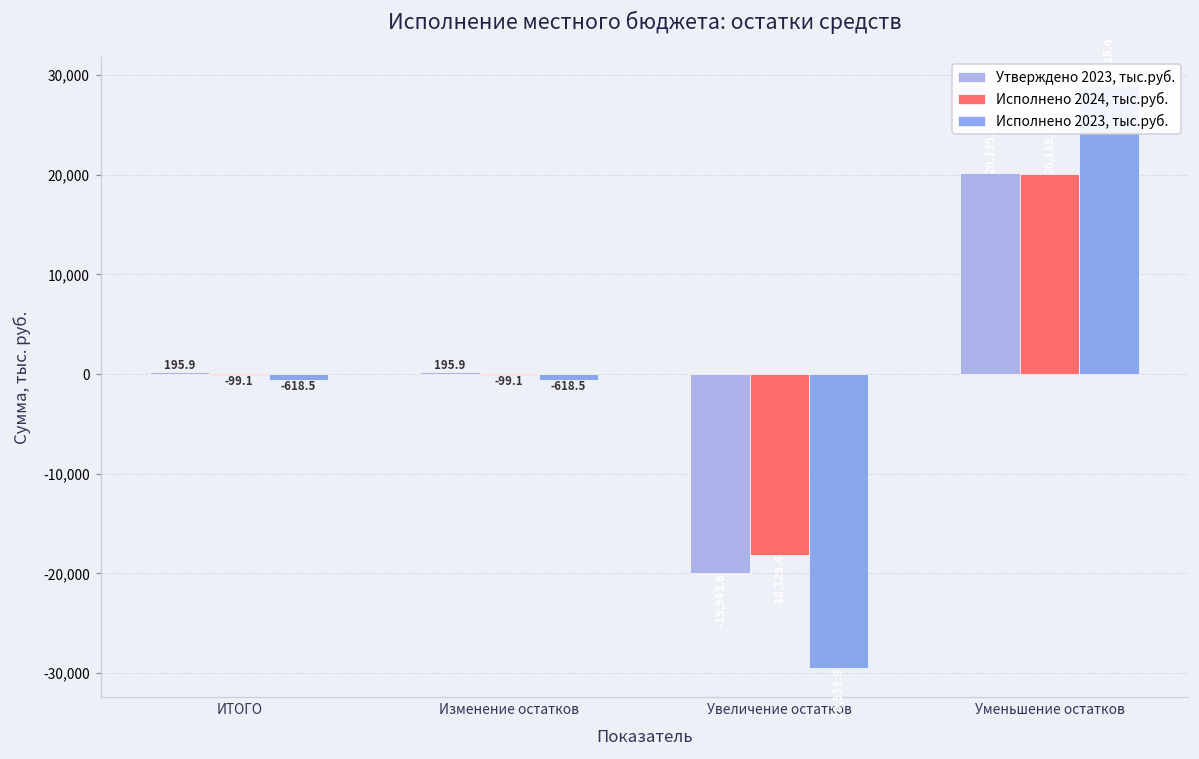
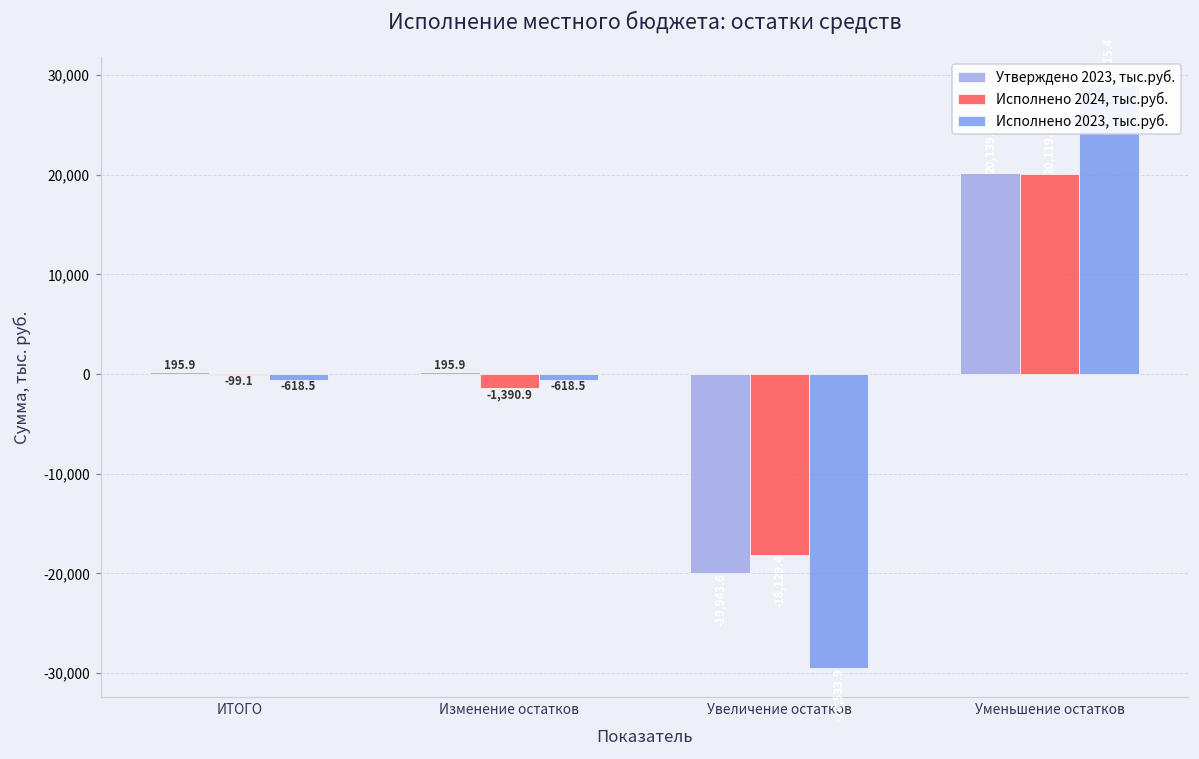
Исполнено 2024, тыс.руб., Изменение остатков: -99.1 -> -1,390.9
